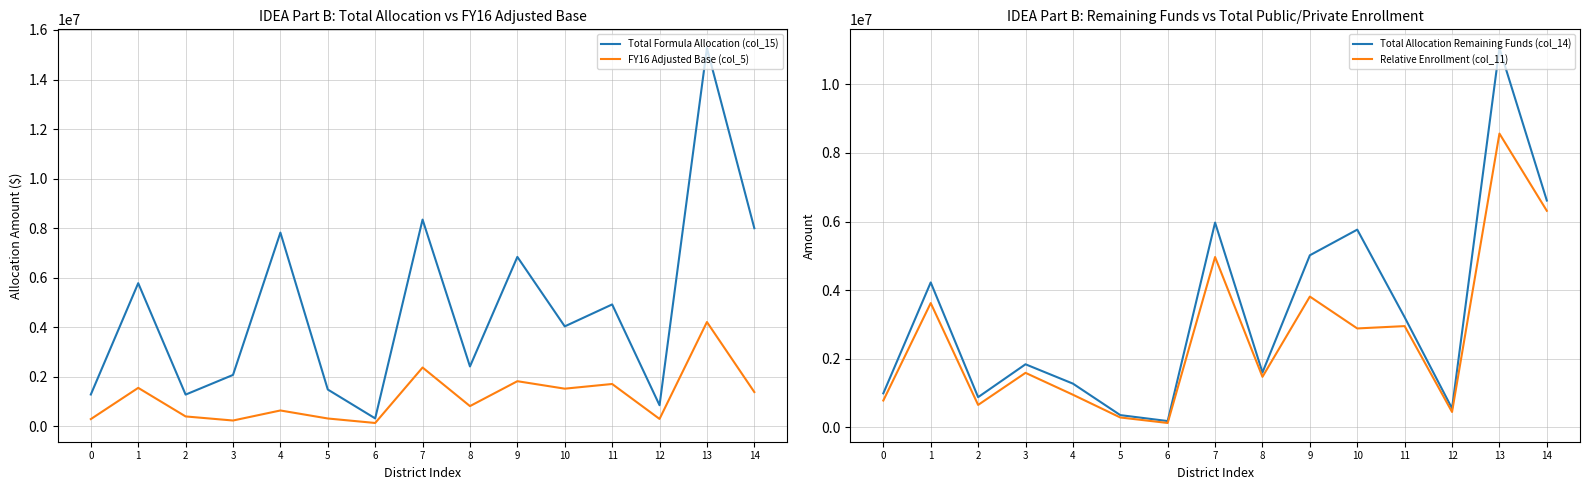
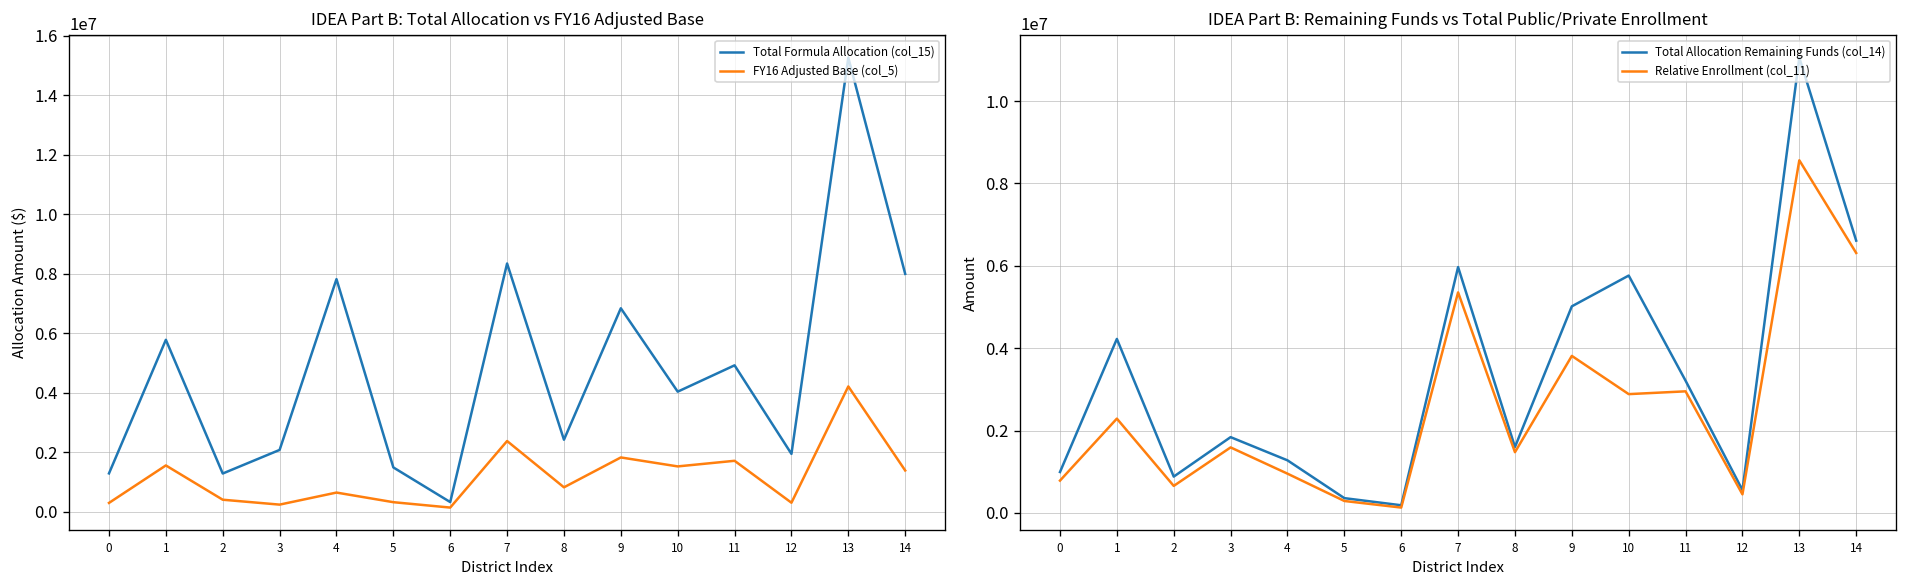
IDEA Part B: Total Allocation vs FY16 Adjusted Base, Total Formula Allocation (col_15), 12: 900000 -> 1900000
IDEA Part B: Remaining Funds vs Total Public/Private Enrollment, Relative Enrollment (col_11), 1: 3600000 -> 2300000
IDEA Part B: Remaining Funds vs Total Public/Private Enrollment, Relative Enrollment (col_11), 7: 5000000 -> 5400000
